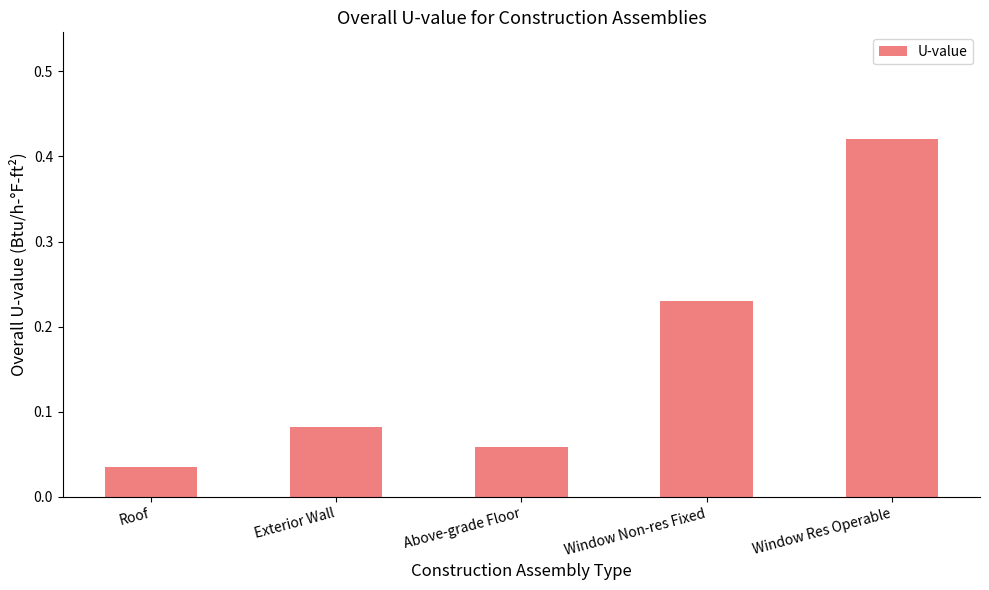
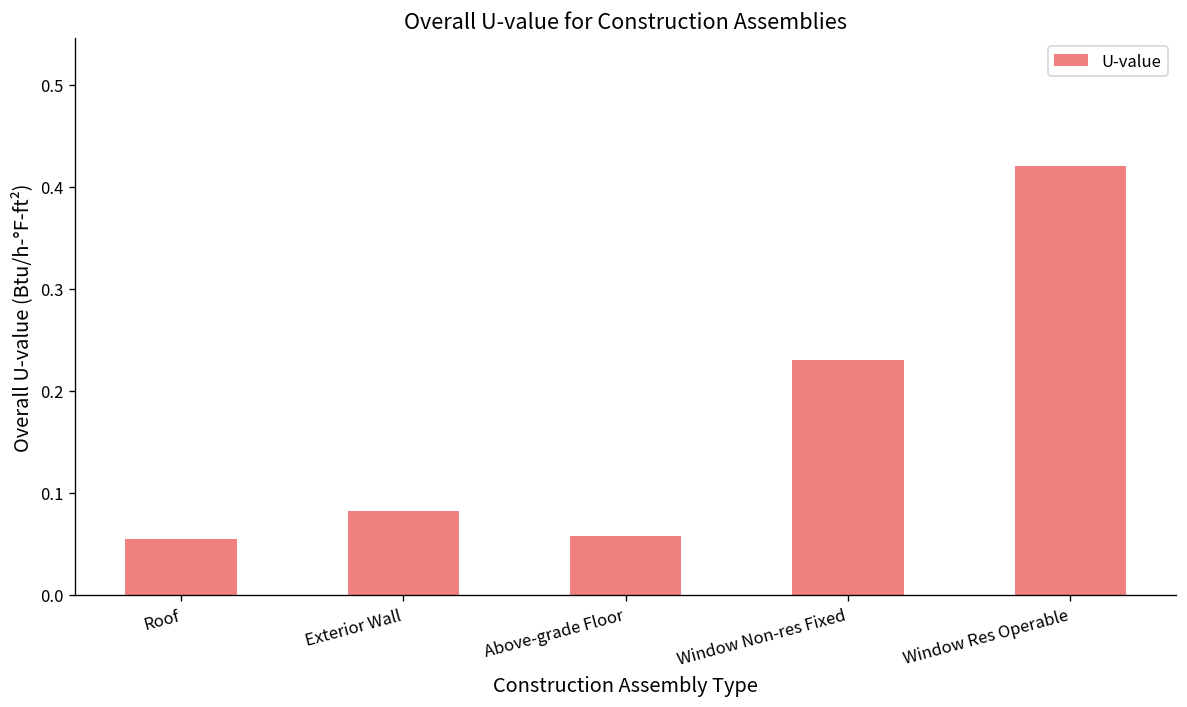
Roof: 0.04 -> 0.06
